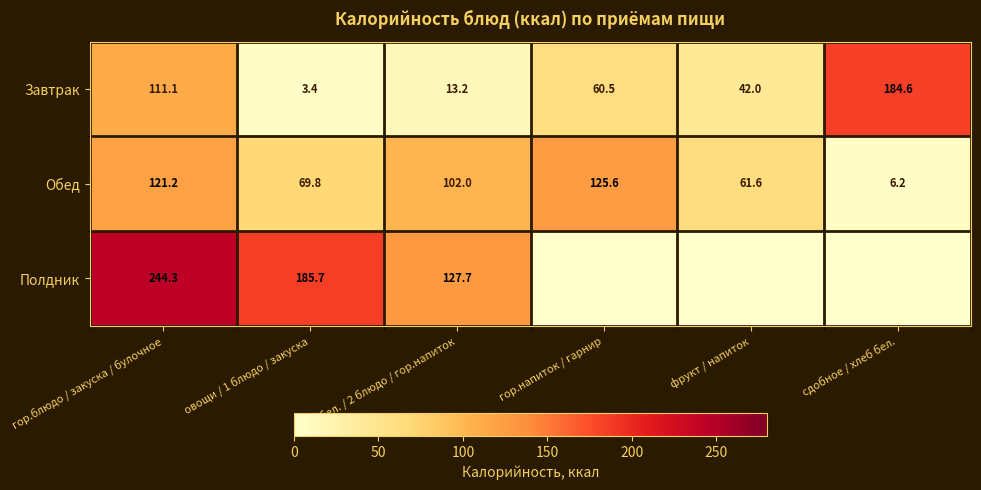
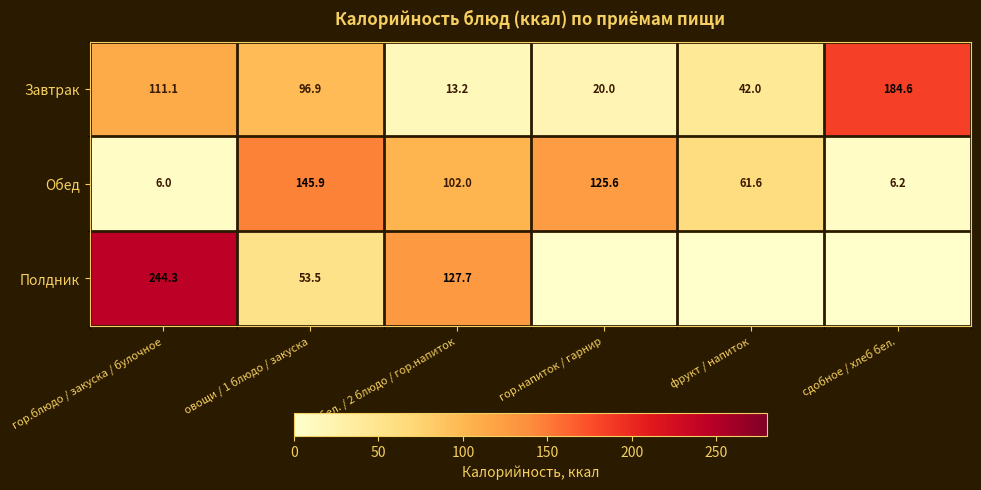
Завтрак, овощи / 1 блюдо / закуска: 3.4 -> 96.9
Завтрак, гор.напиток / гарнир: 60.5 -> 20.0
Обед, гор.блюдо / закуска / булочное: 121.2 -> 6.0
Обед, овощи / 1 блюдо / закуска: 69.8 -> 145.9
Полдник, овощи / 1 блюдо / закуска: 185.7 -> 53.5
